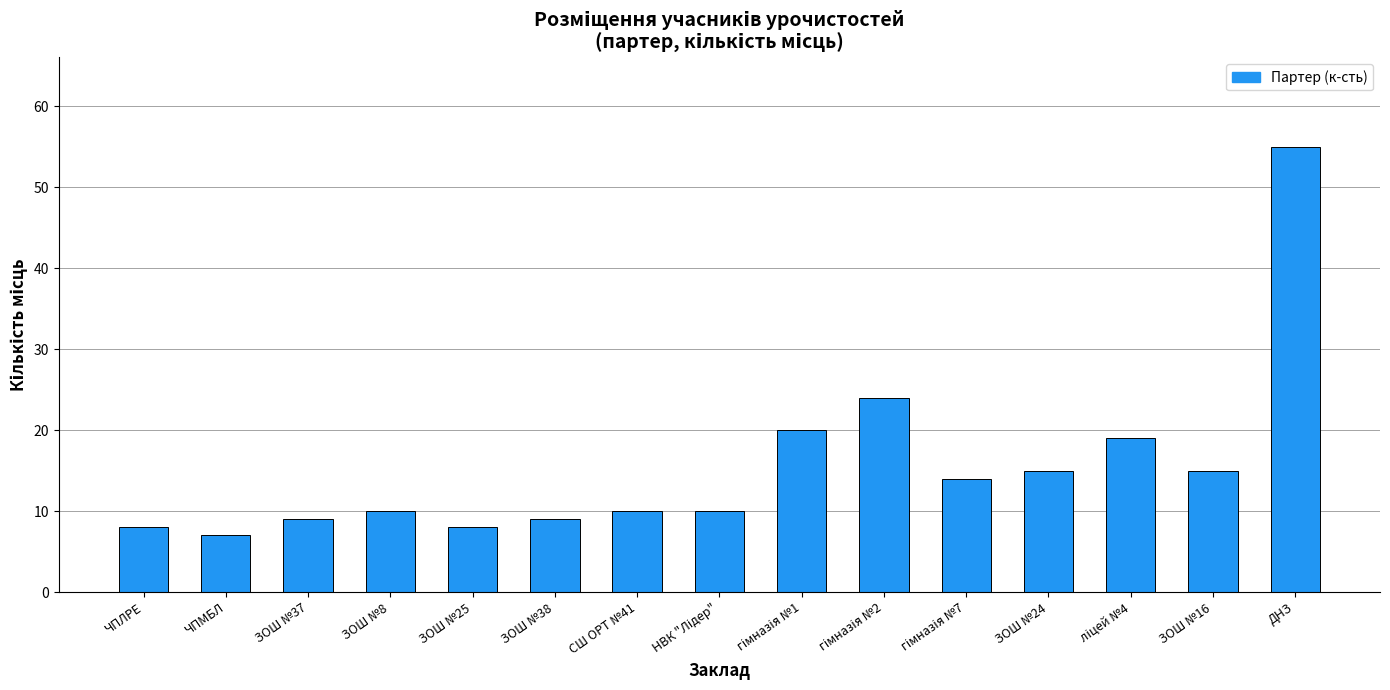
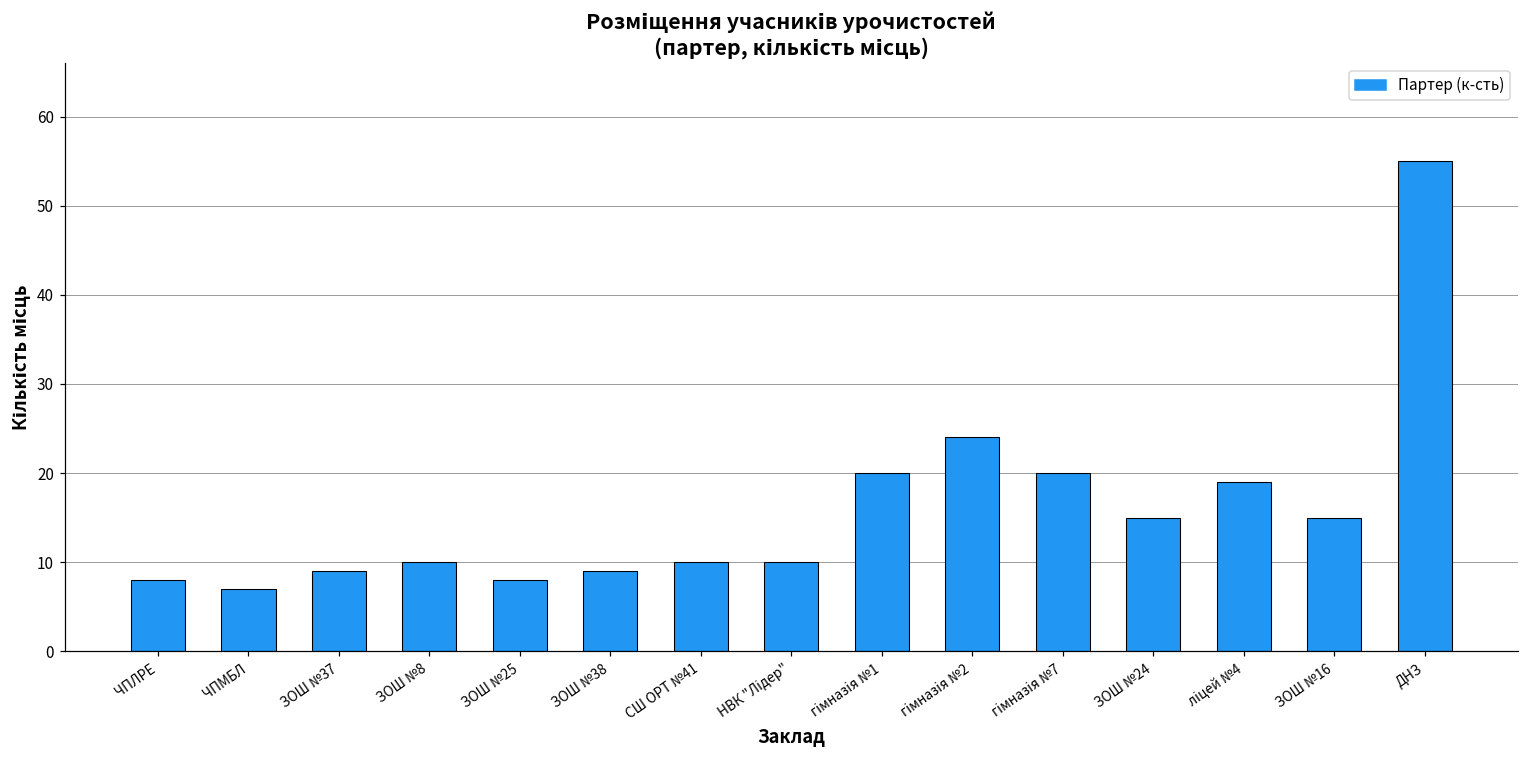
гімназія №7: 14 -> 20
